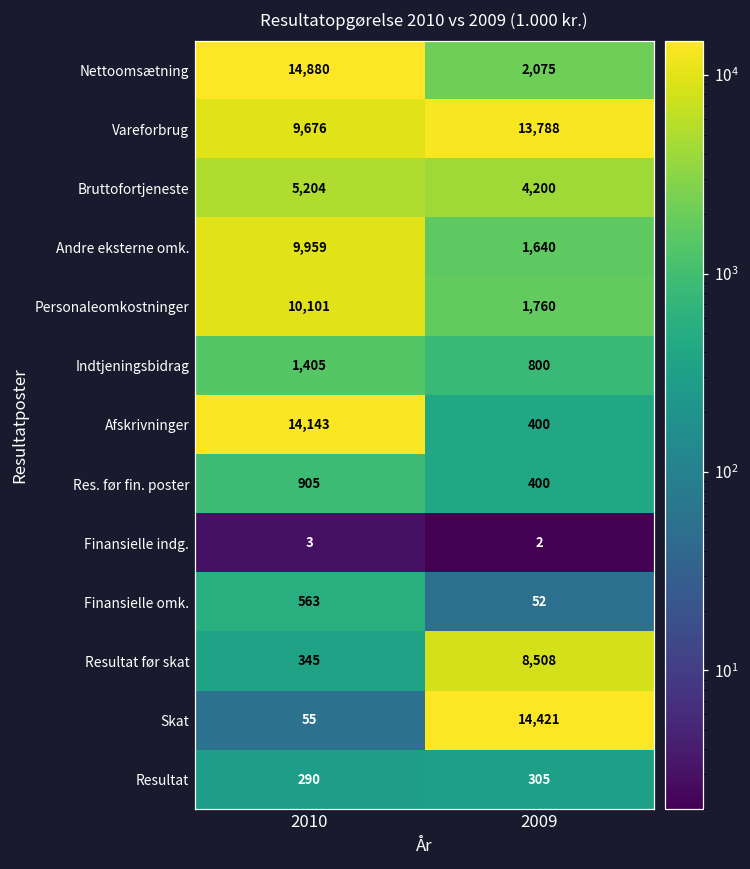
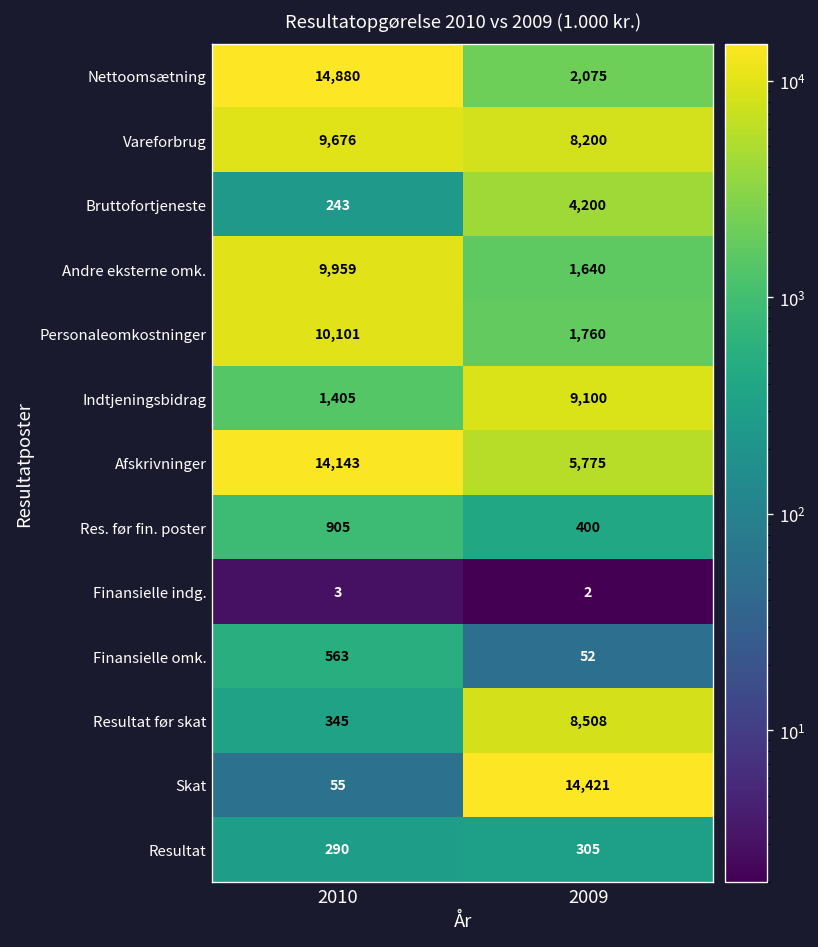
Vareforbrug, 2009: 13,788 -> 8,200
Bruttofortjeneste, 2010: 5,204 -> 243
Indtjeningsbidrag, 2009: 800 -> 9,100
Afskrivninger, 2009: 400 -> 5,775
